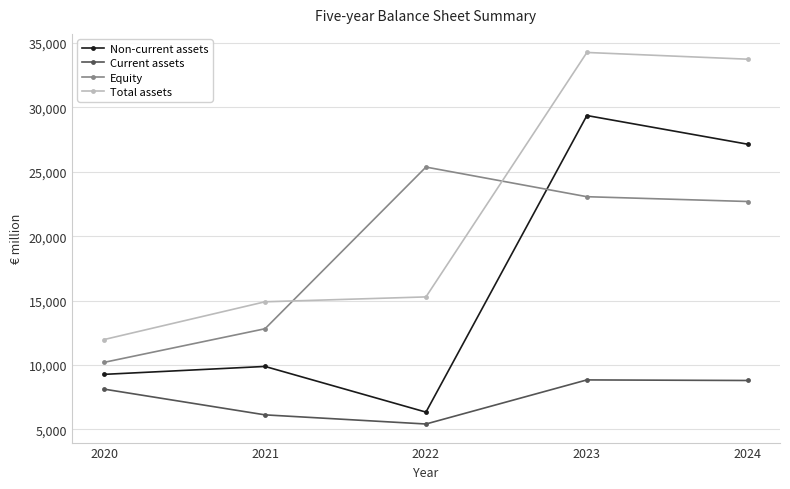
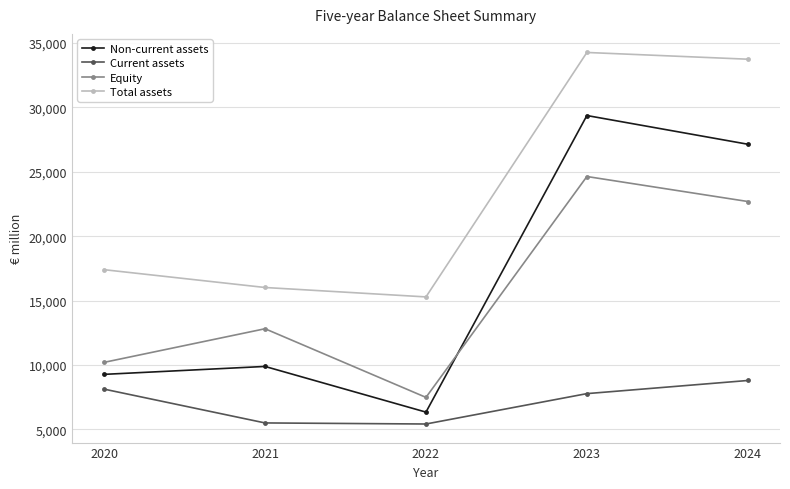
Total assets, 2020: 12,000 -> 17,400
Current assets, 2021: 6,100 -> 5,500
Total assets, 2021: 14,900 -> 16,000
Equity, 2022: 25,400 -> 7,500
Current assets, 2023: 8,800 -> 7,800
Equity, 2023: 23,100 -> 24,600
